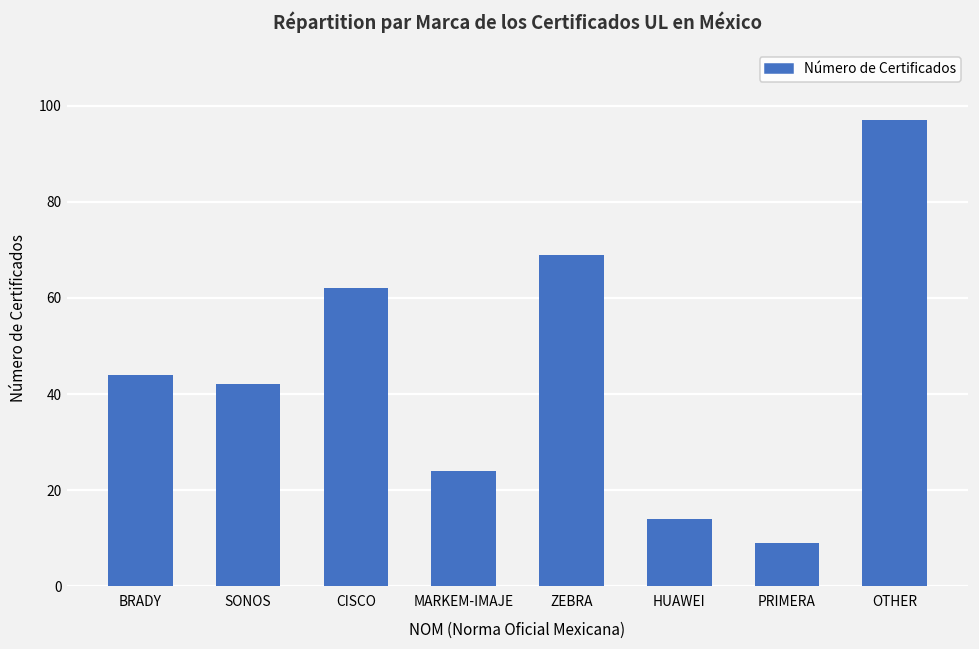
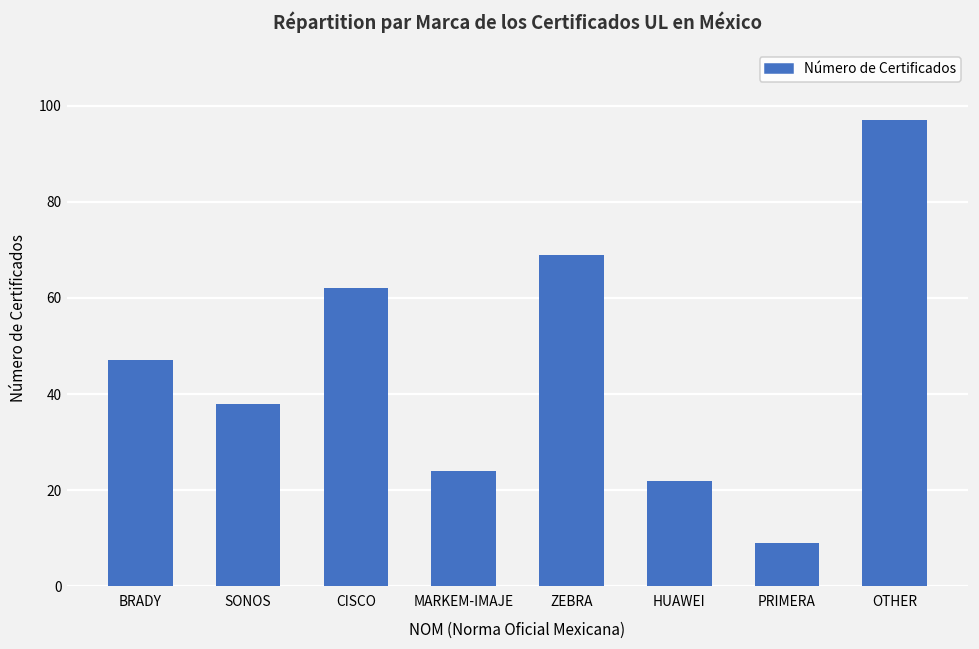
BRADY: 44 -> 47
SONOS: 42 -> 38
HUAWEI: 14 -> 22
